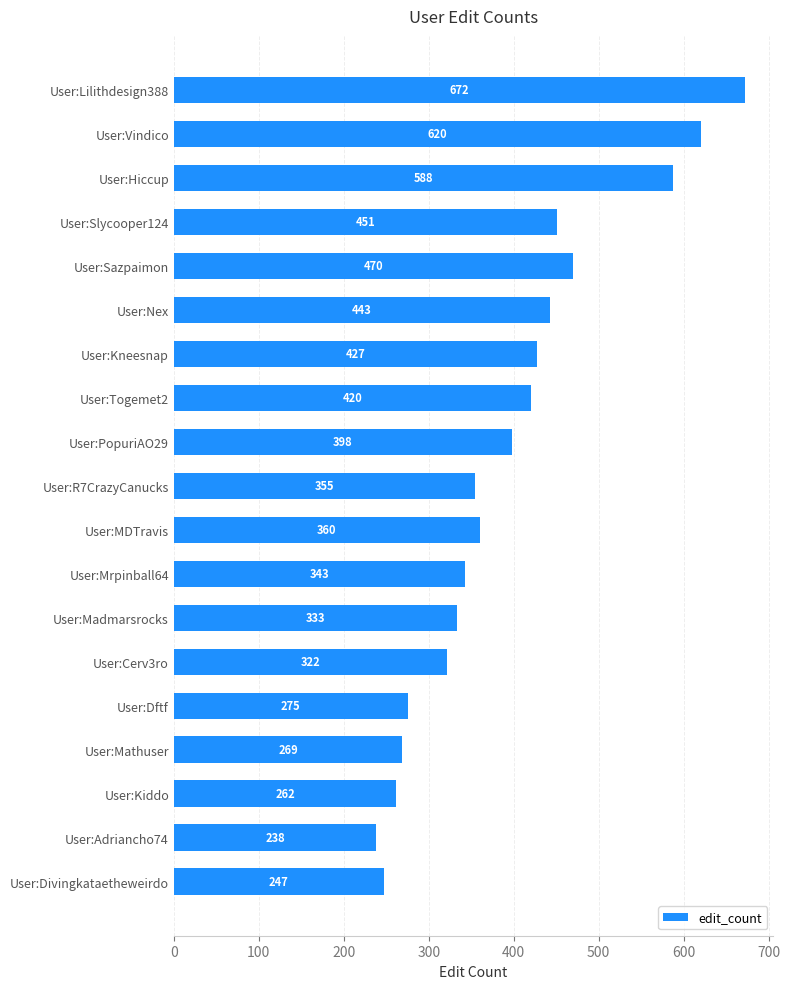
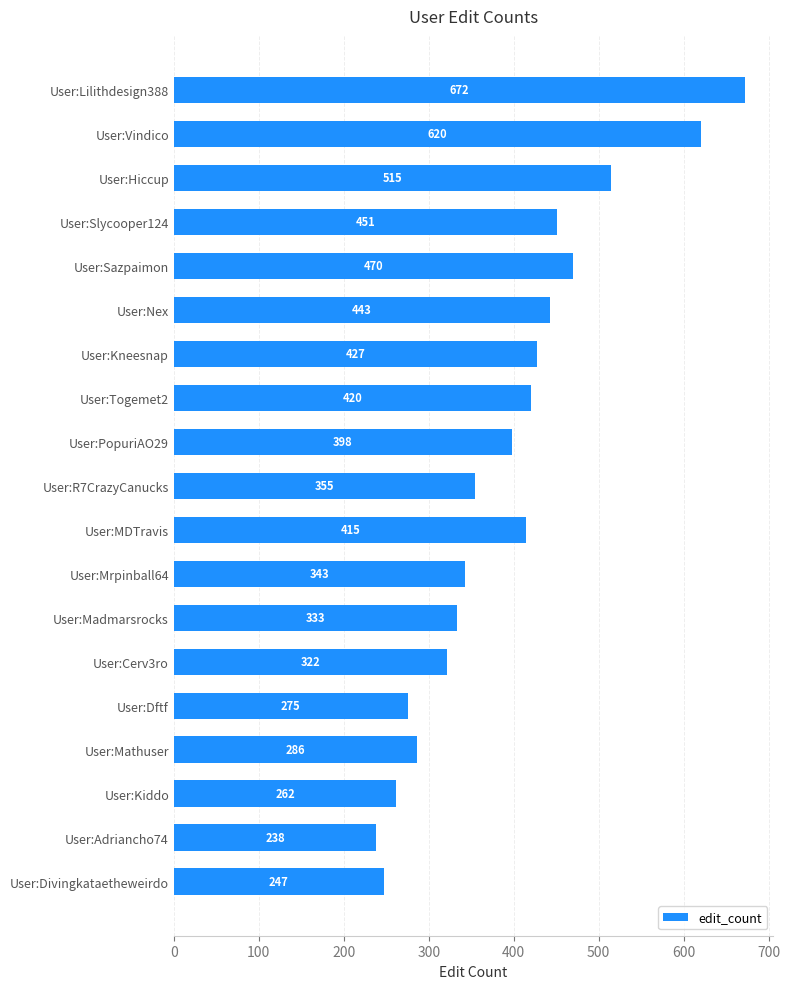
User:Hiccup: 588 -> 515
User:MDTravis: 360 -> 415
User:Mathuser: 269 -> 286
